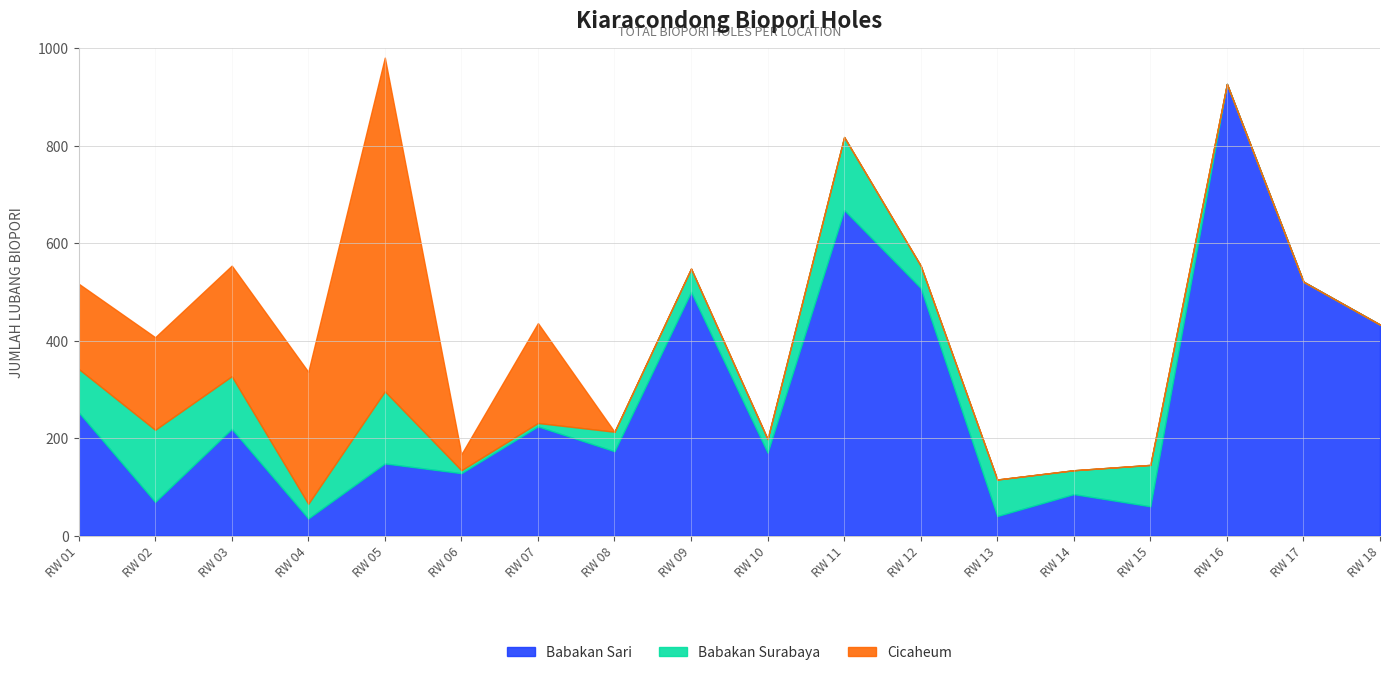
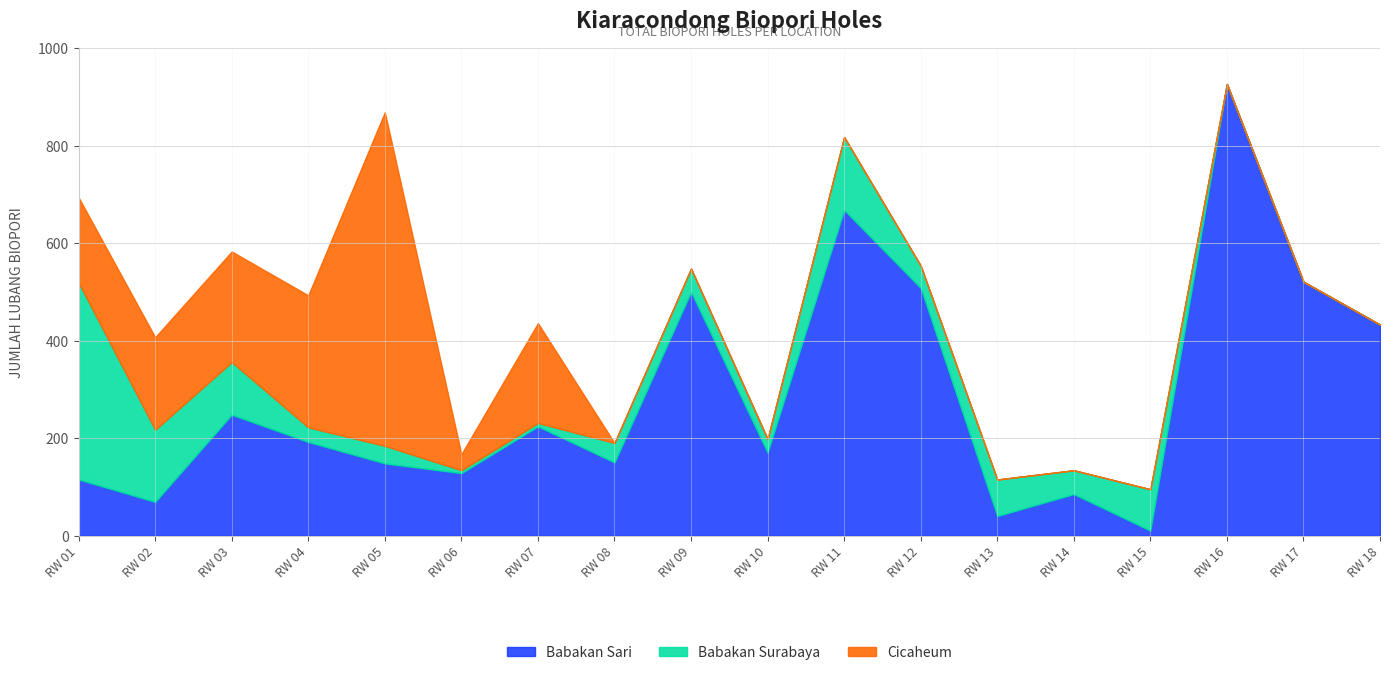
Babakan Sari, RW 01: 250 -> 120
Babakan Surabaya, RW 01: 90 -> 400
Babakan Sari, RW 03: 220 -> 250
Babakan Sari, RW 04: 40 -> 190
Babakan Surabaya, RW 05: 150 -> 40
Babakan Sari, RW 08: 170 -> 150
Babakan Sari, RW 15: 60 -> 10
